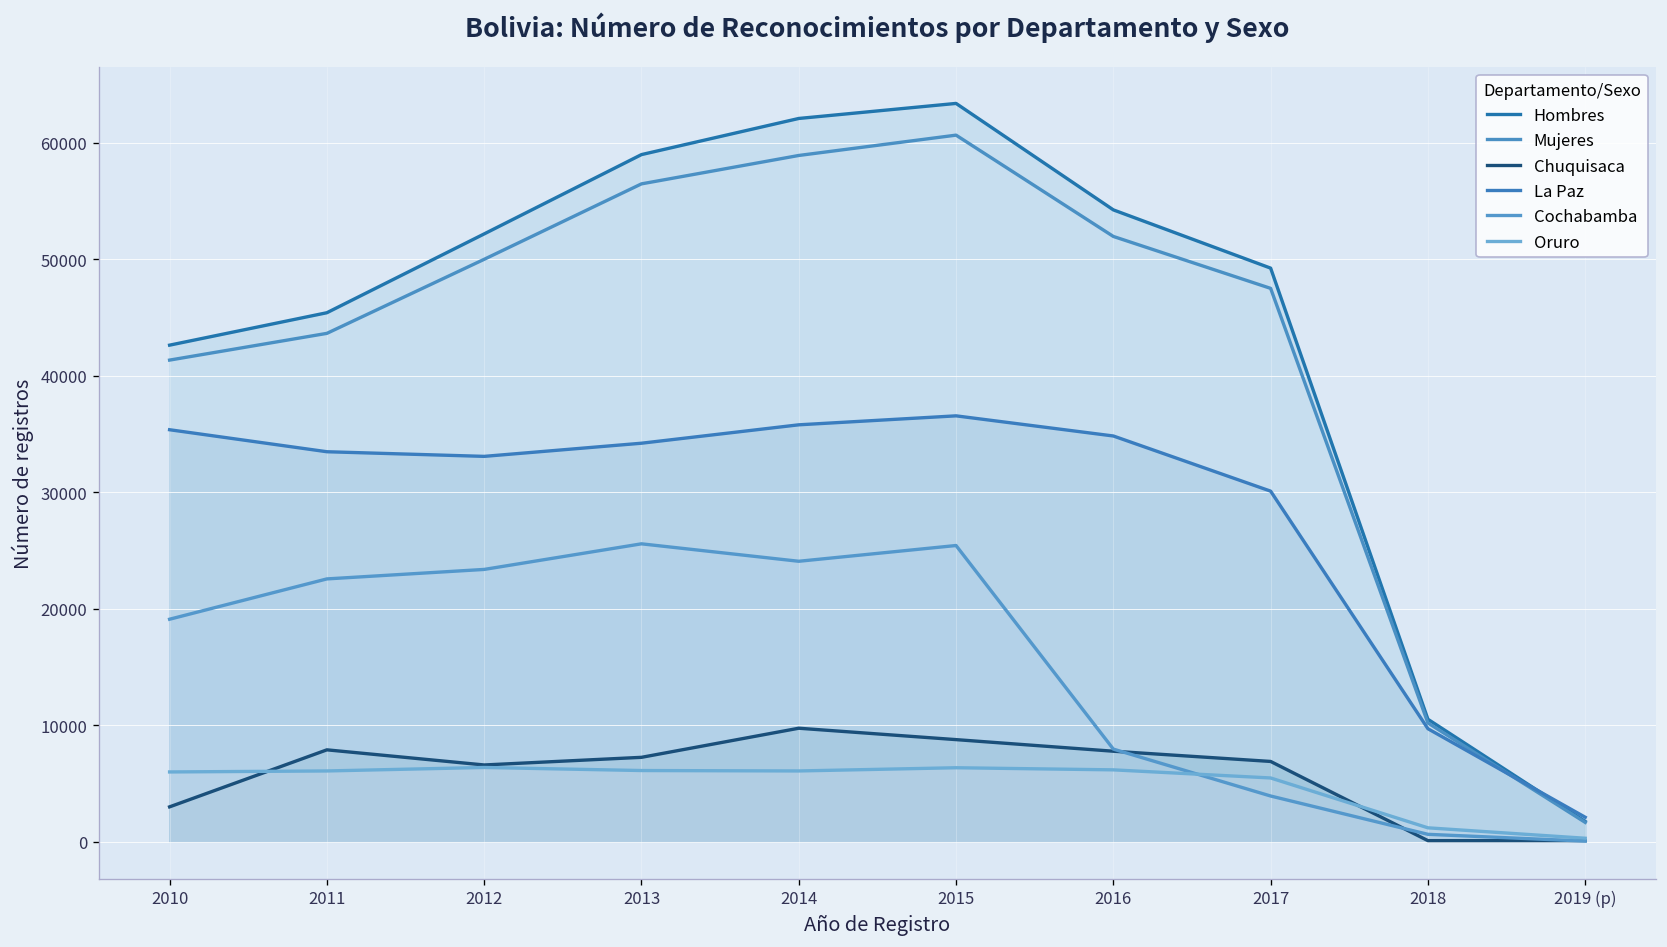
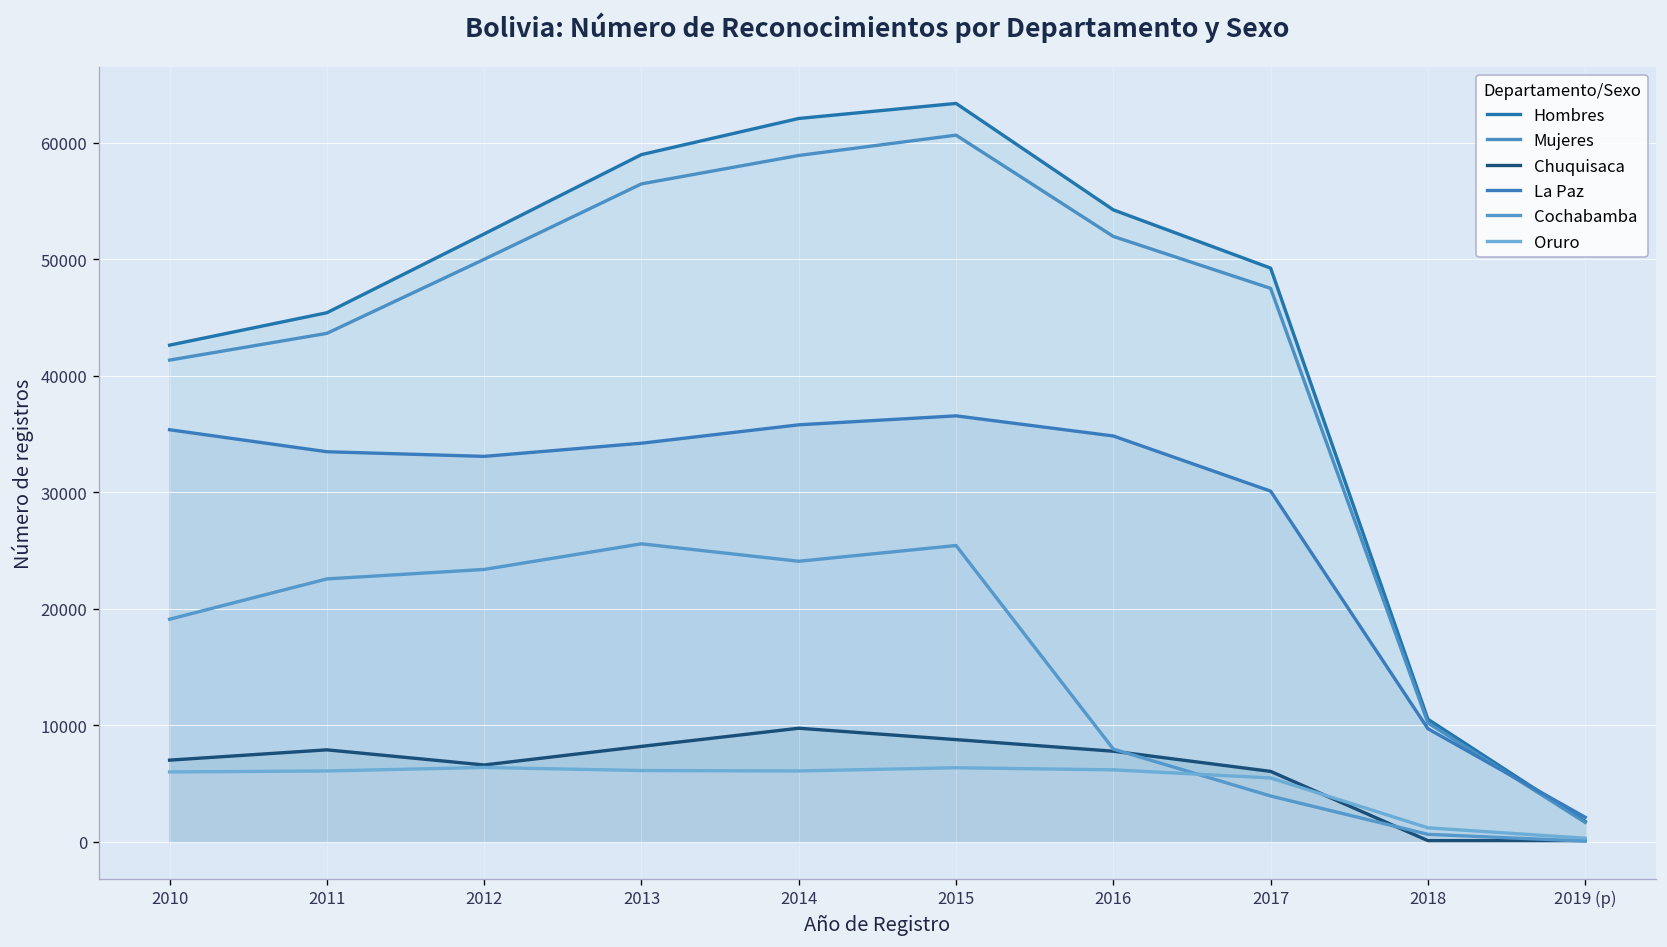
Chuquisaca, 2010: 3000 -> 7000
Chuquisaca, 2013: 7000 -> 8000
Chuquisaca, 2017: 7000 -> 6000
